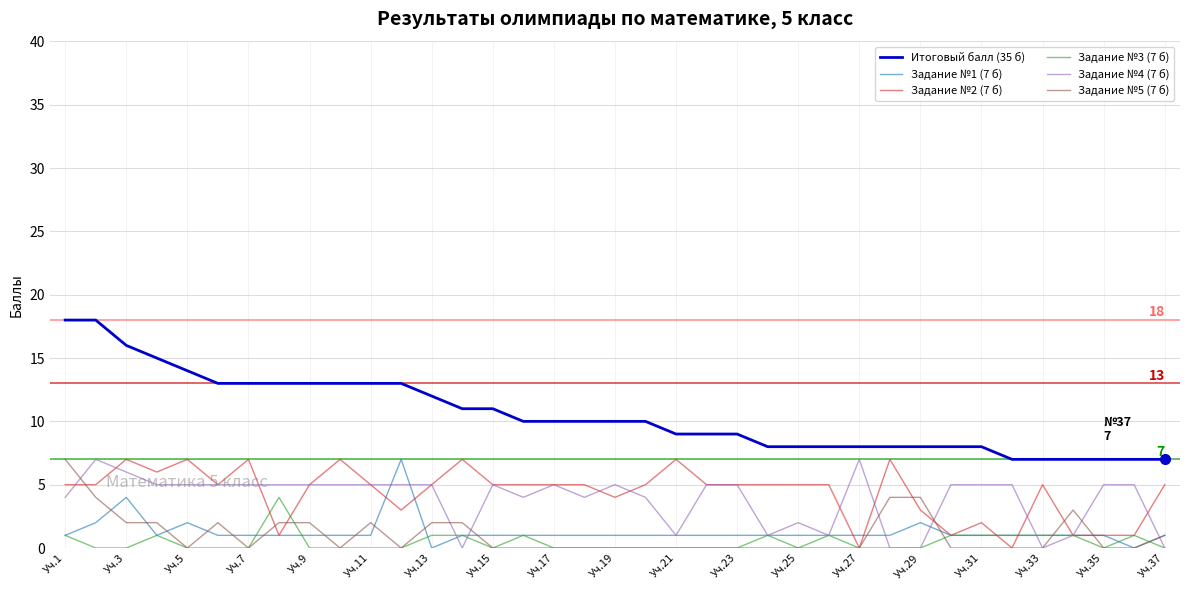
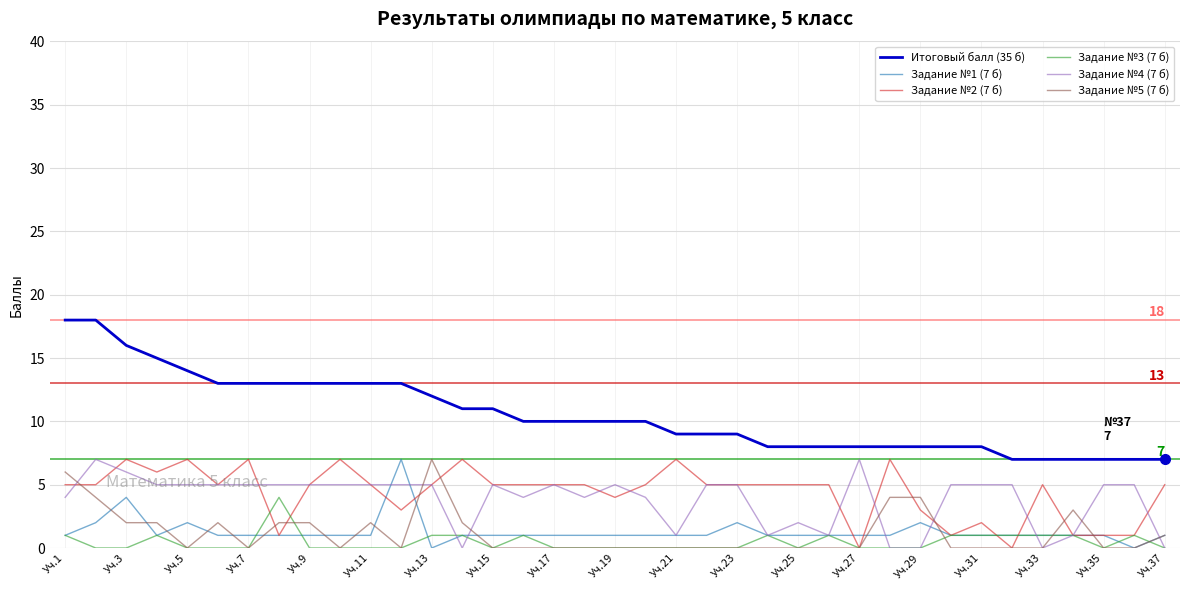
Задание №5 (7 б), Уч.1: 7 -> 6
Задание №5 (7 б), Уч.13: 2 -> 7
Задание №1 (7 б), Уч.23: 1 -> 2
